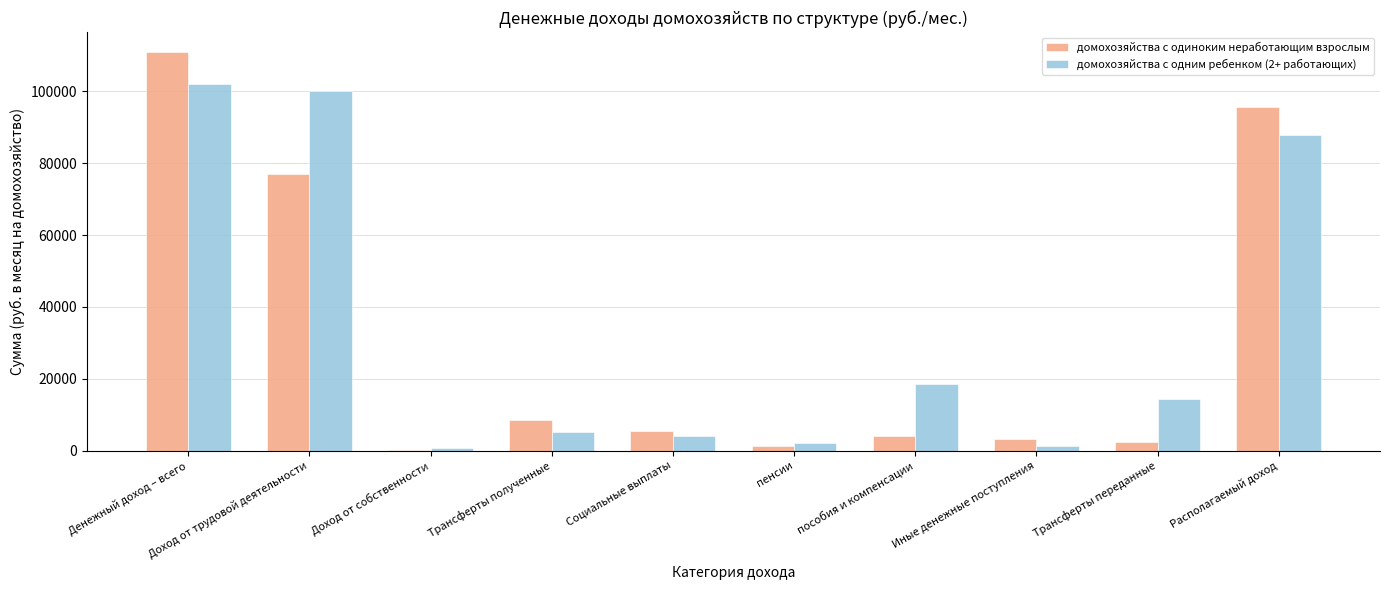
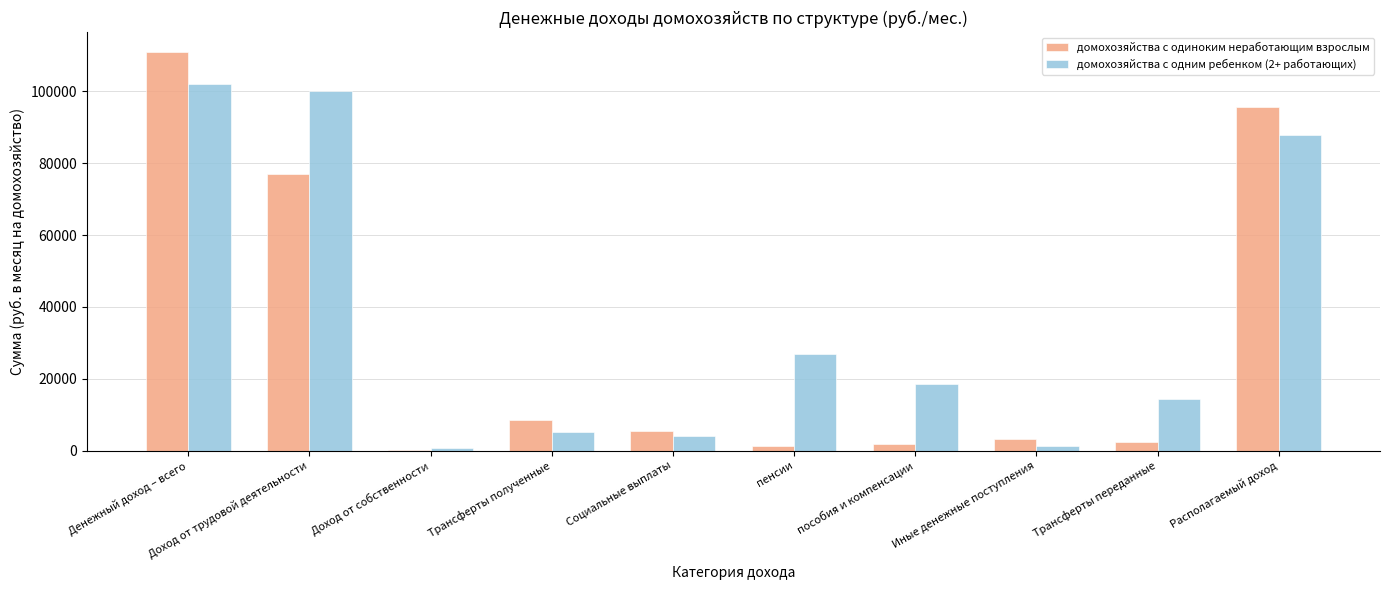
домохозяйства с одним ребенком (2+ работающих), пенсии: 2000 -> 27000
домохозяйства с одиноким неработающим взрослым, пособия и компенсации: 4000 -> 2000
